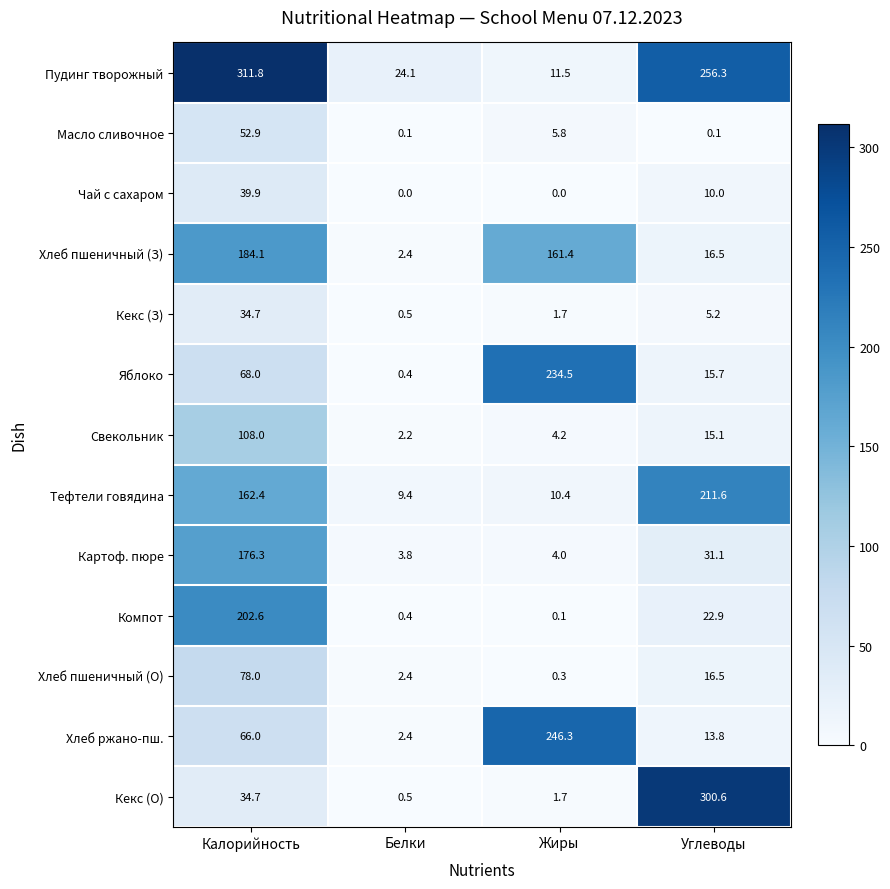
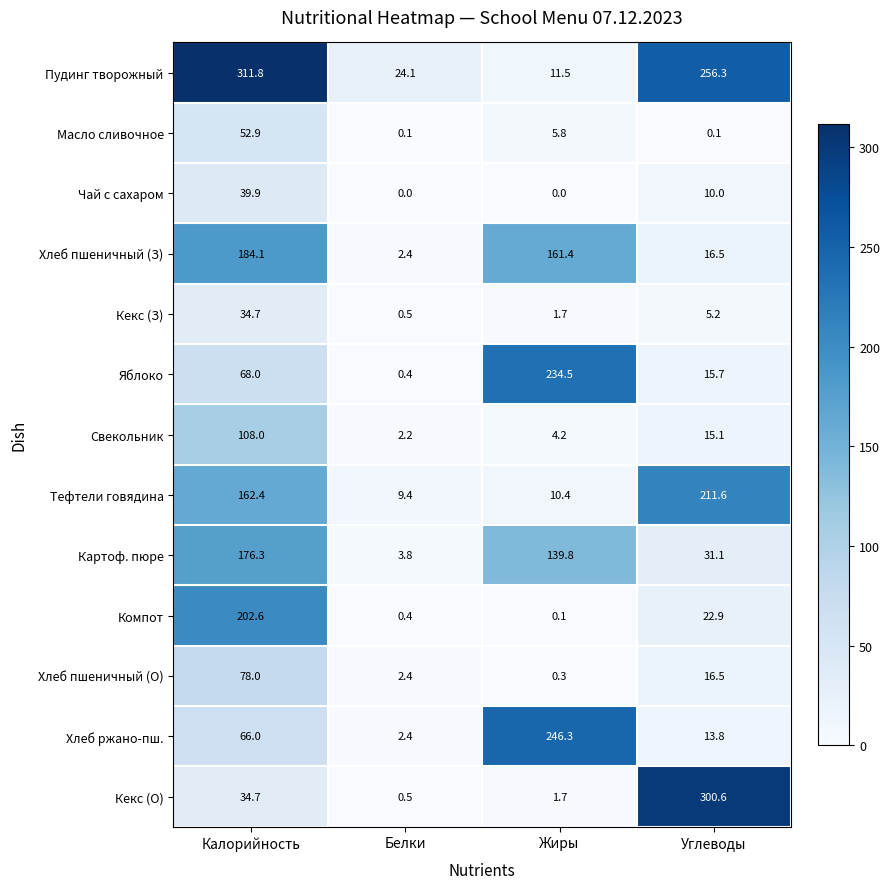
Картоф. пюре, Жиры: 4.0 -> 139.8
